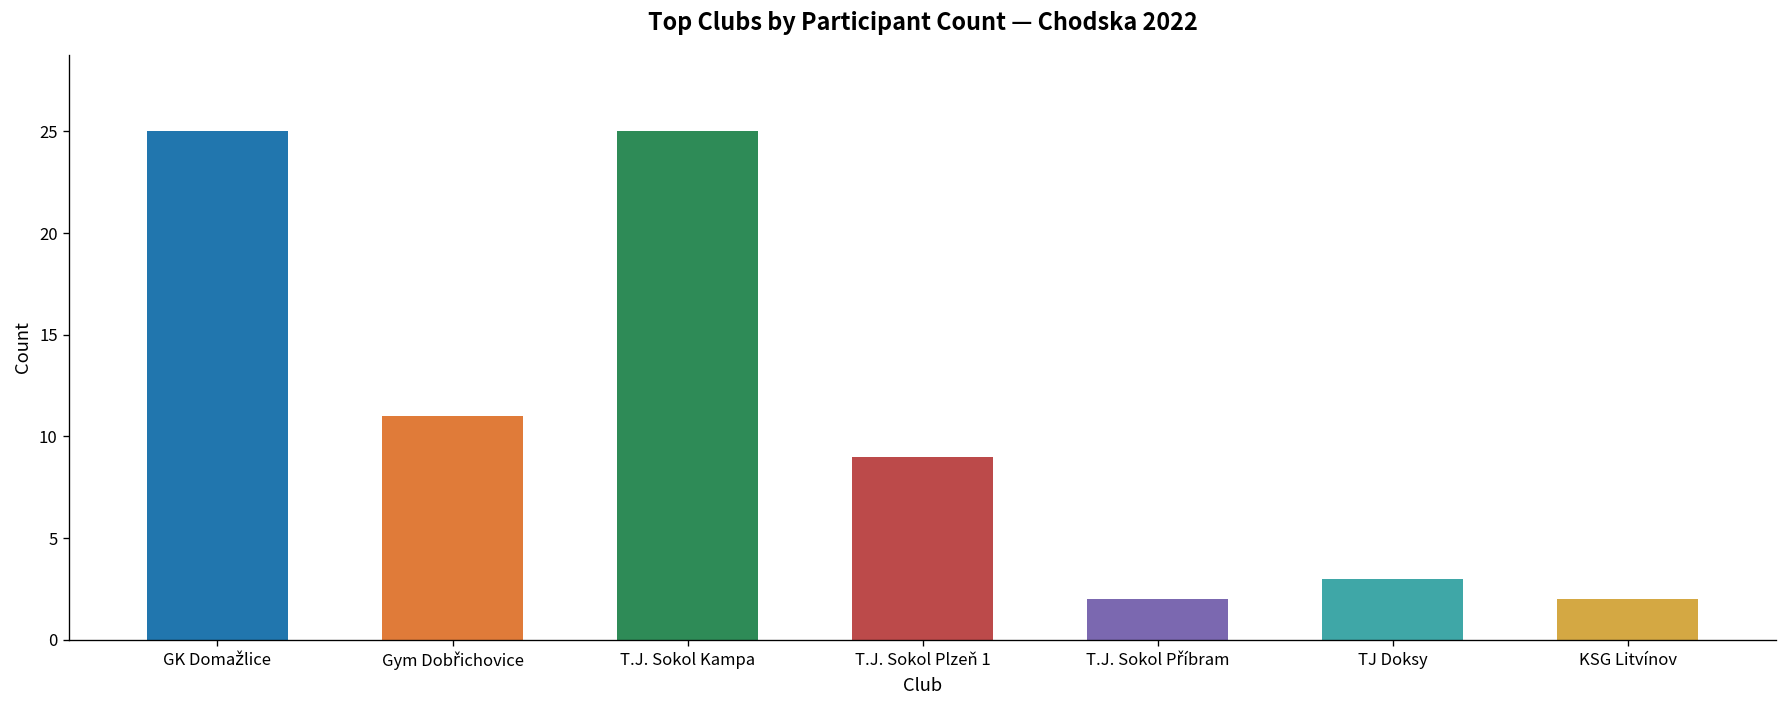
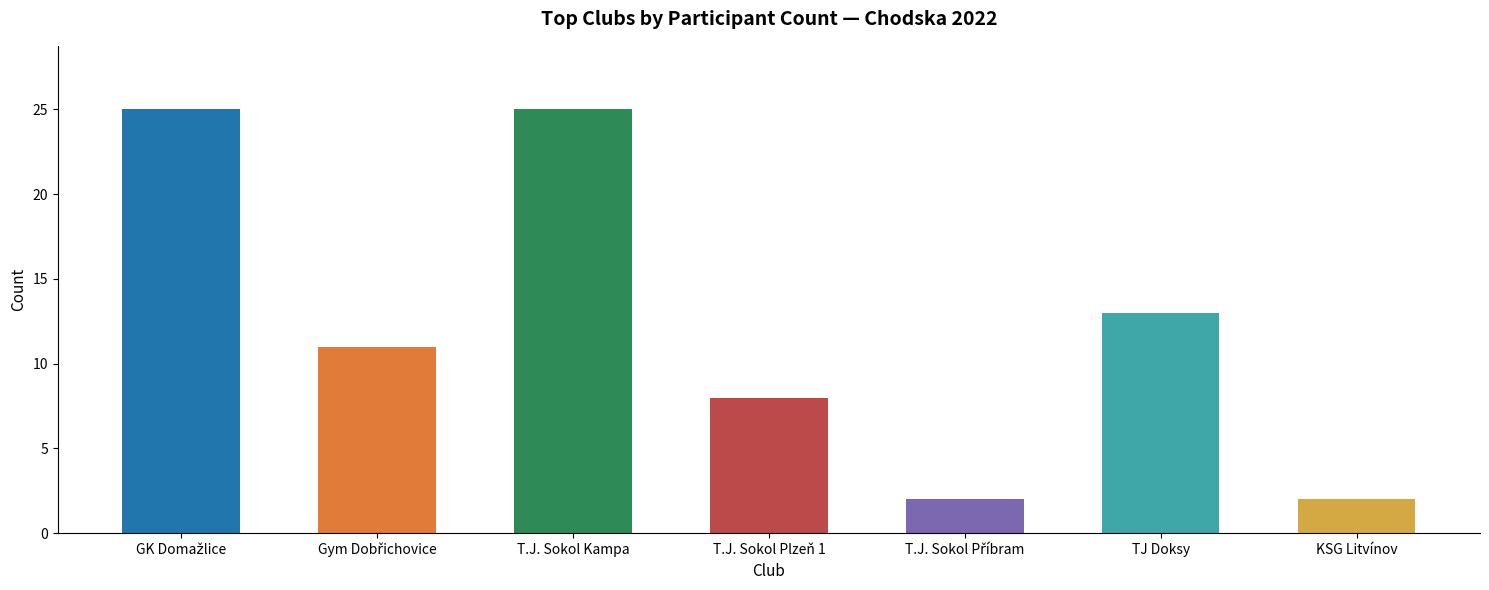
T.J. Sokol Plzeň 1: 9 -> 8
TJ Doksy: 3 -> 13
